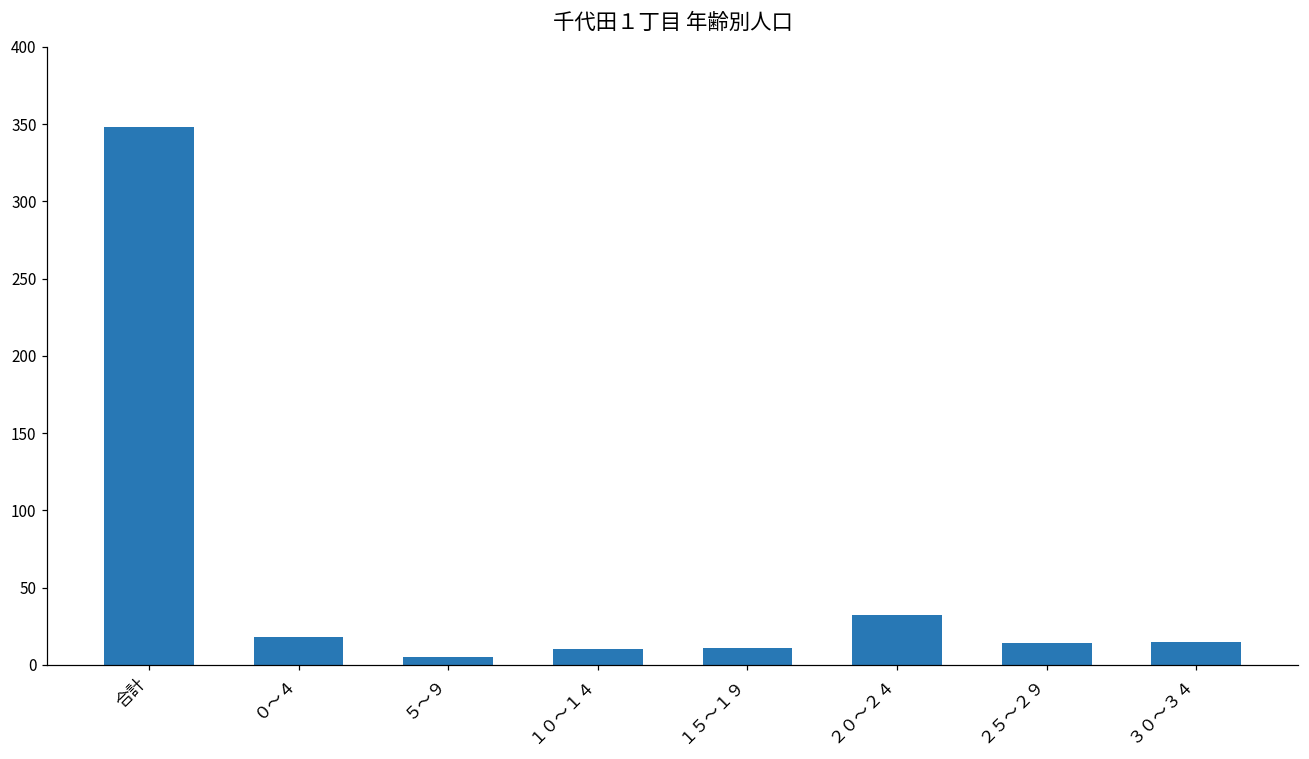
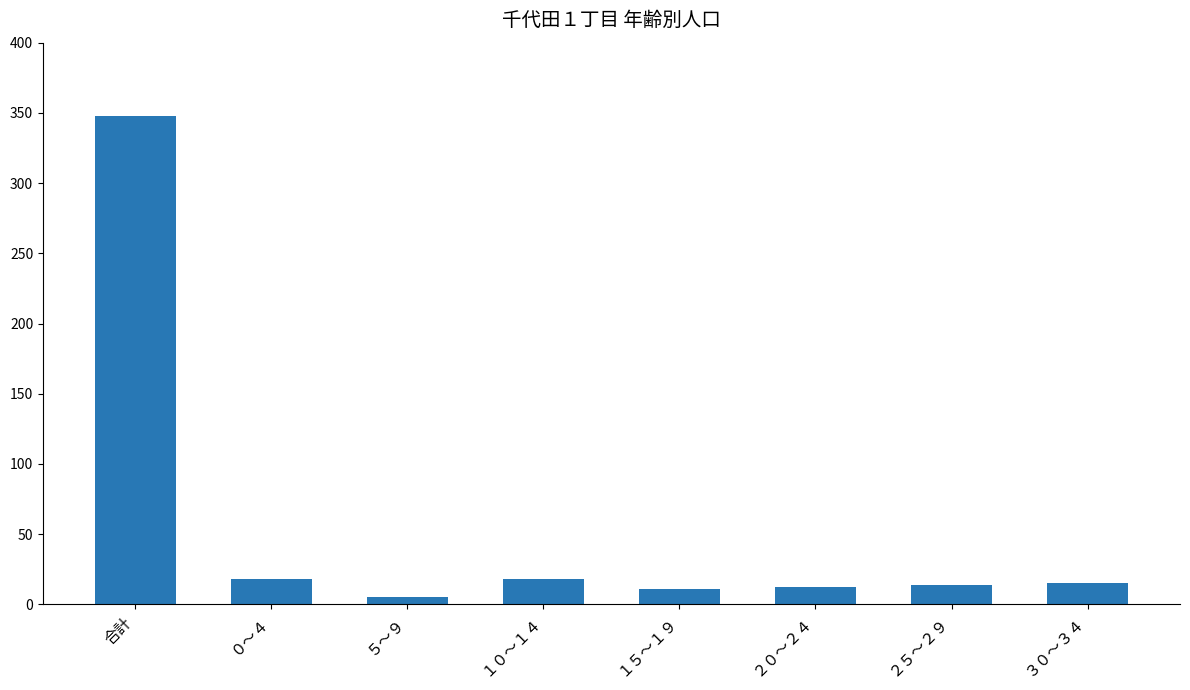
１０～１４: 10 -> 18
２０～２４: 32 -> 12
